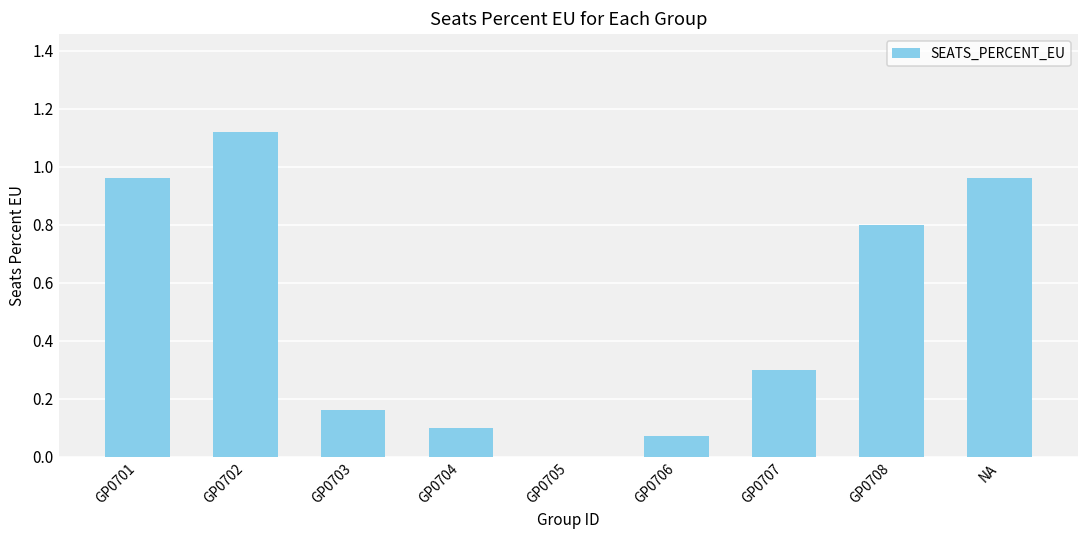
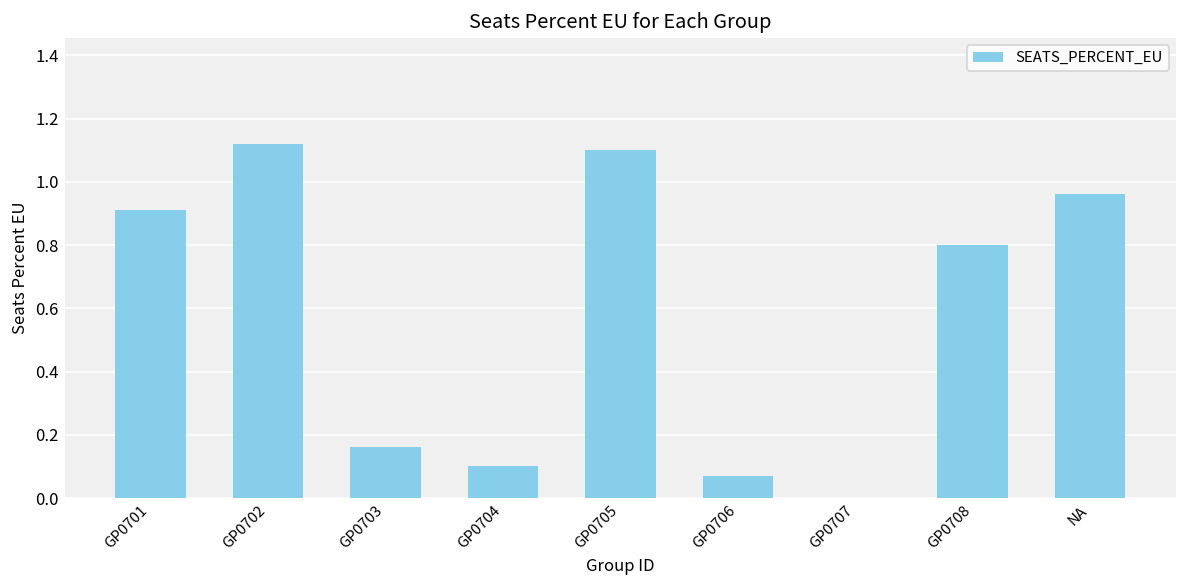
GP0701: 0.96 -> 0.91
GP0705: 0.0 -> 1.1
GP0707: 0.3 -> 0.0
